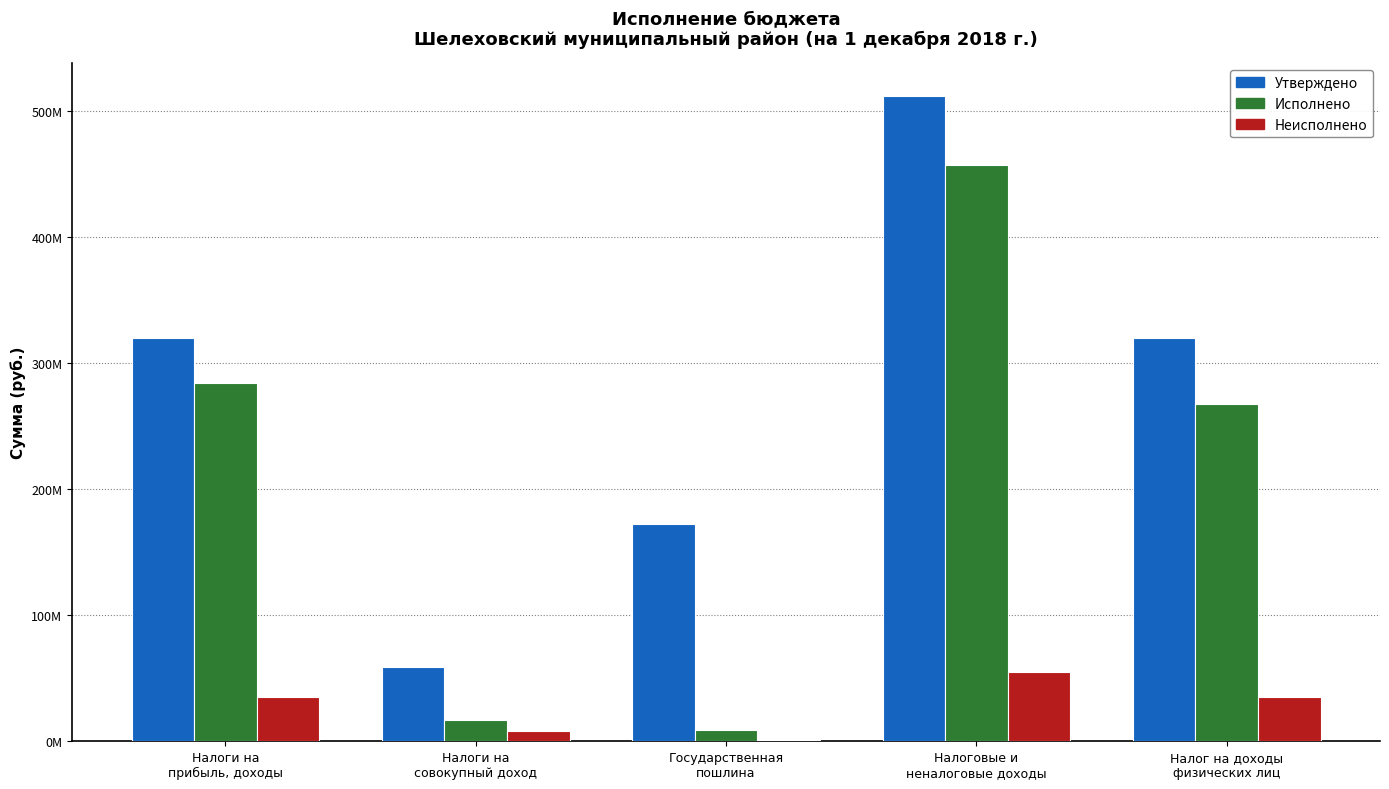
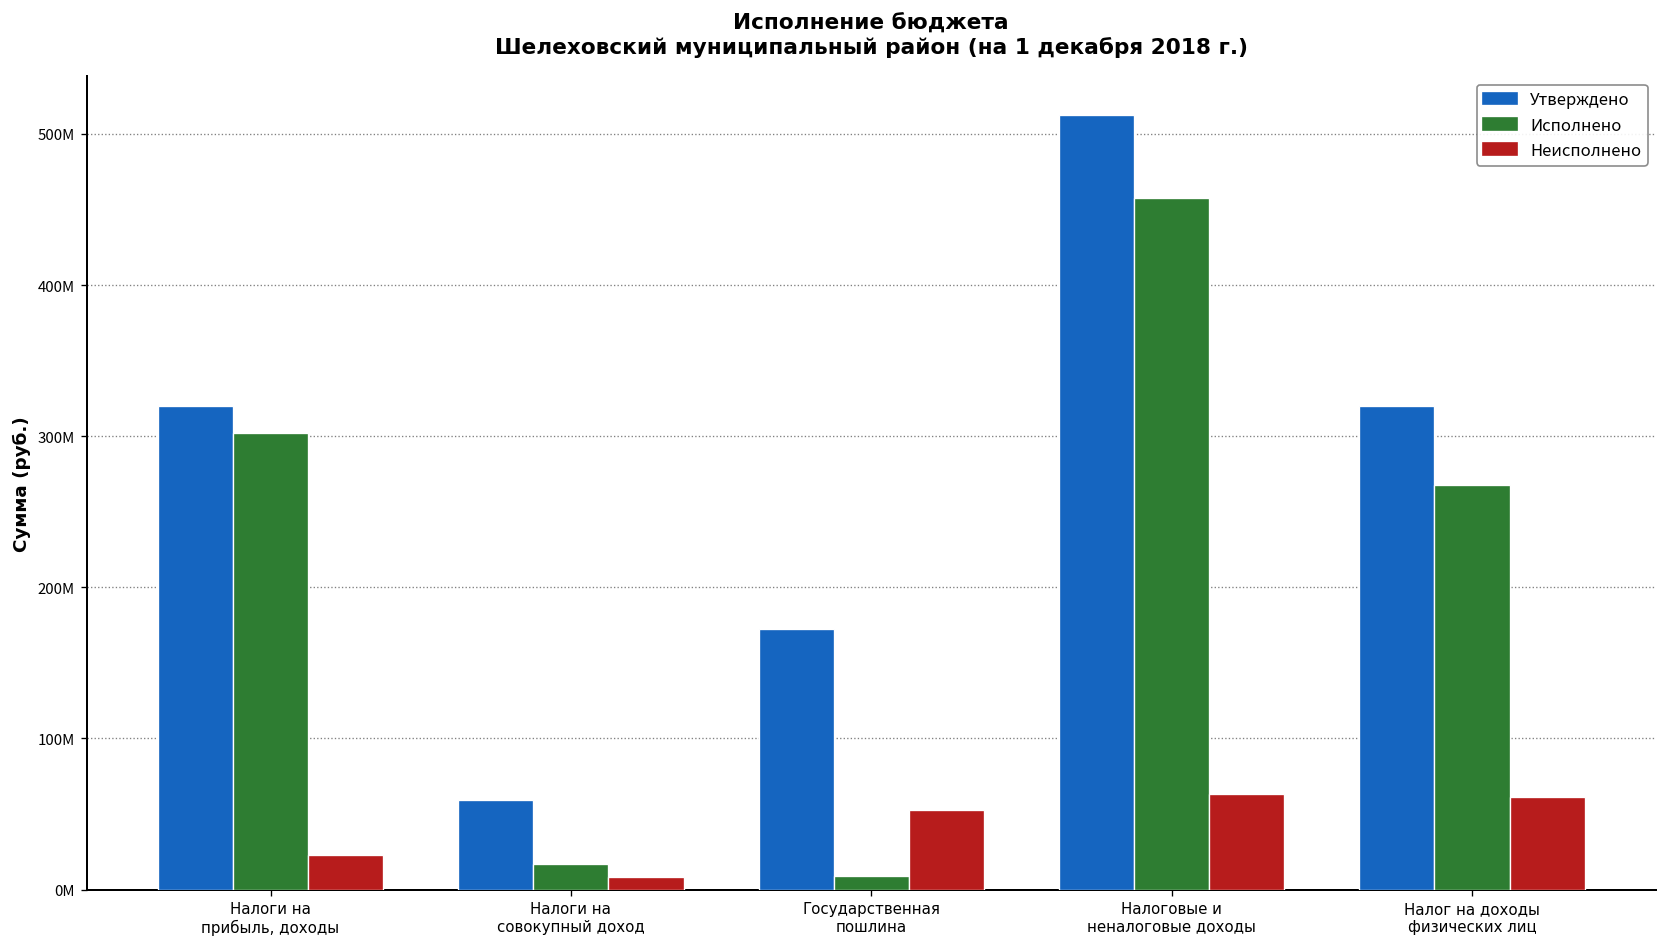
Исполнено, Налоги на прибыль, доходы: 285000000 -> 302000000
Неисполнено, Налоги на прибыль, доходы: 35000000 -> 23000000
Неисполнено, Государственная пошлина: 1000000 -> 52000000
Неисполнено, Налоговые и неналоговые доходы: 55000000 -> 63000000
Неисполнено, Налог на доходы физических лиц: 35000000 -> 61000000
